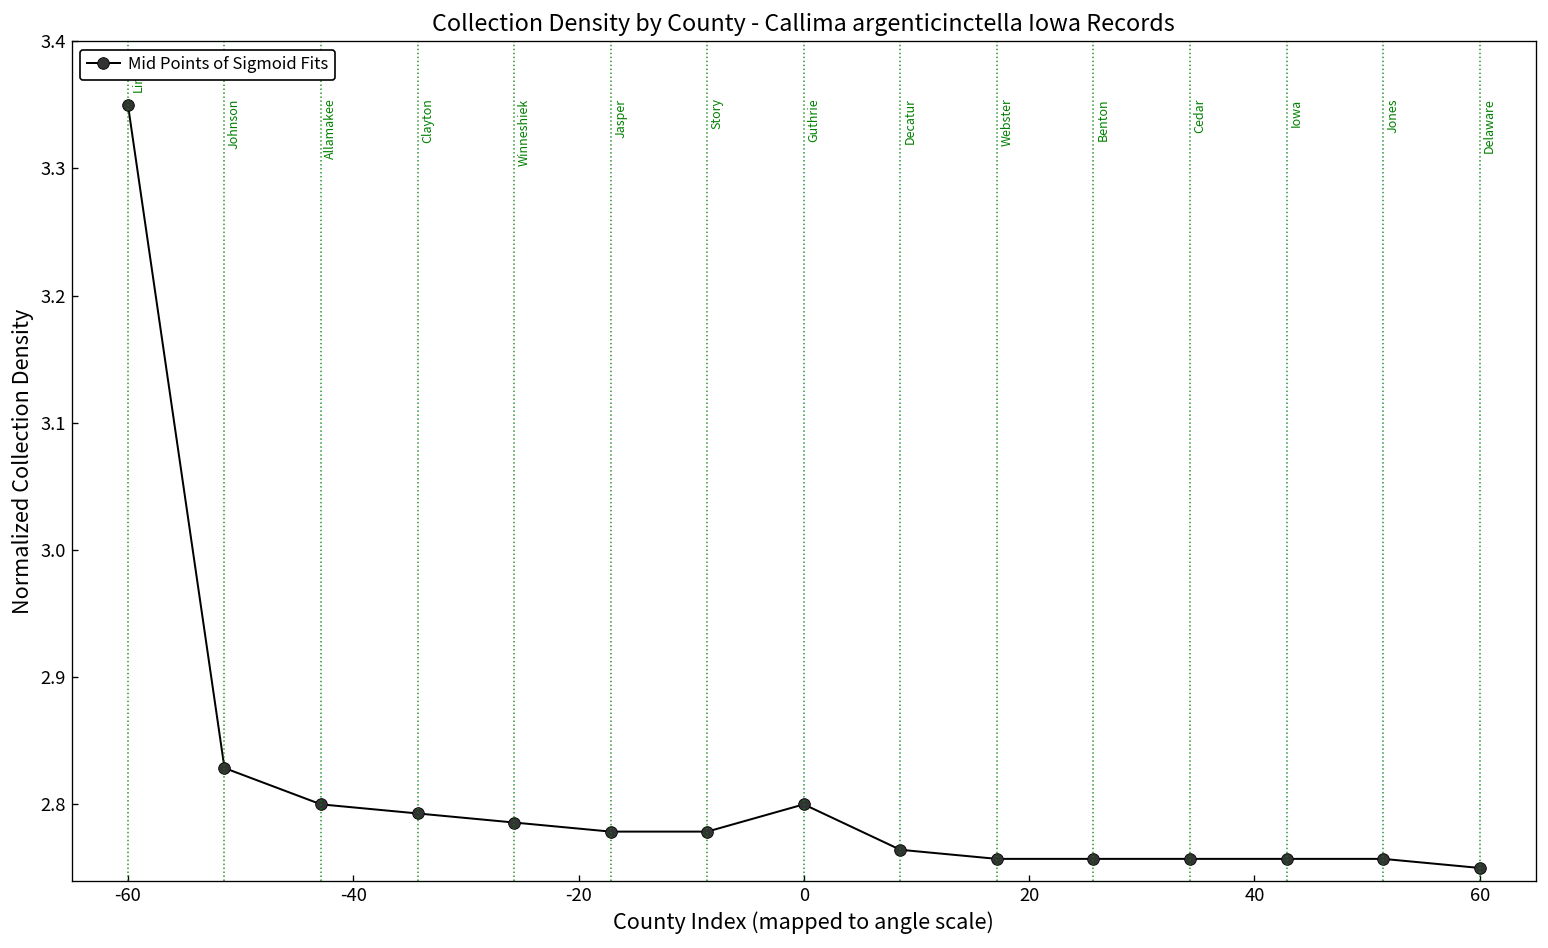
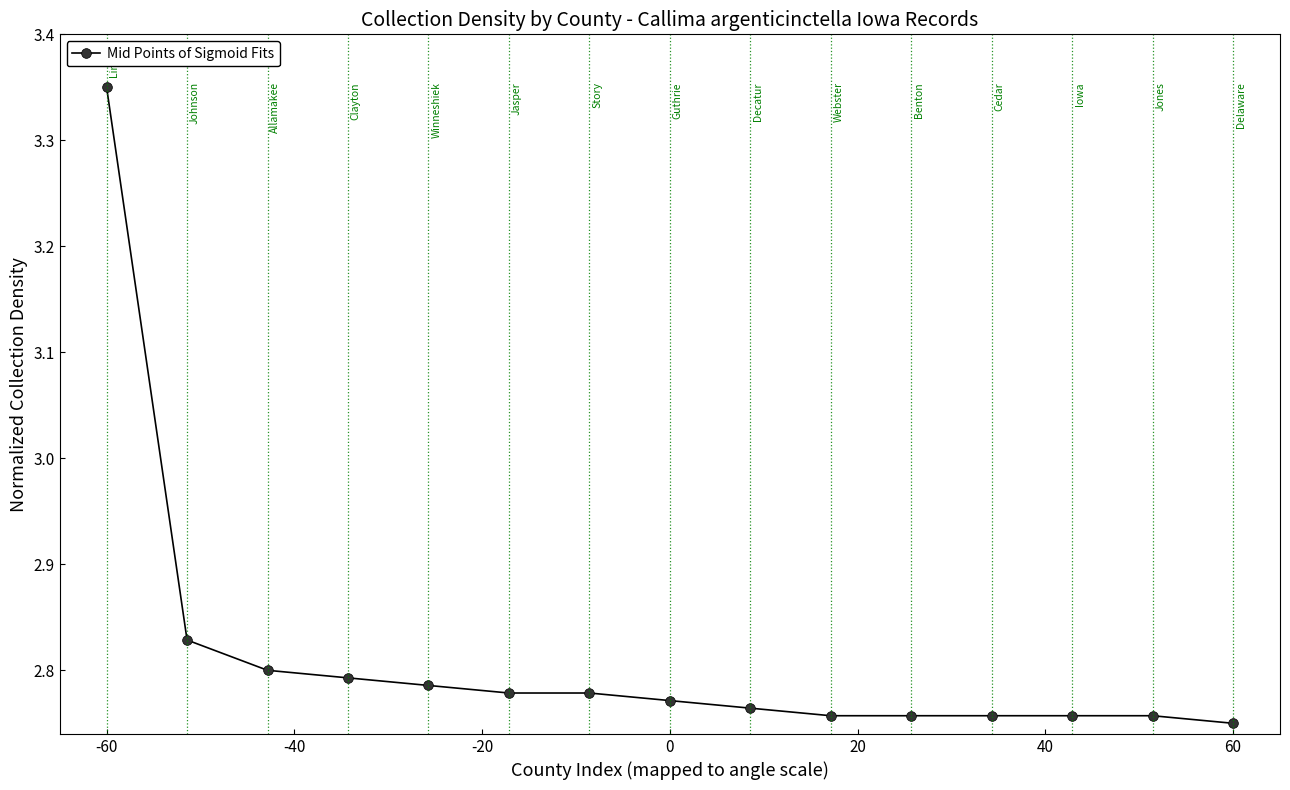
0: 2.800 -> 2.771
